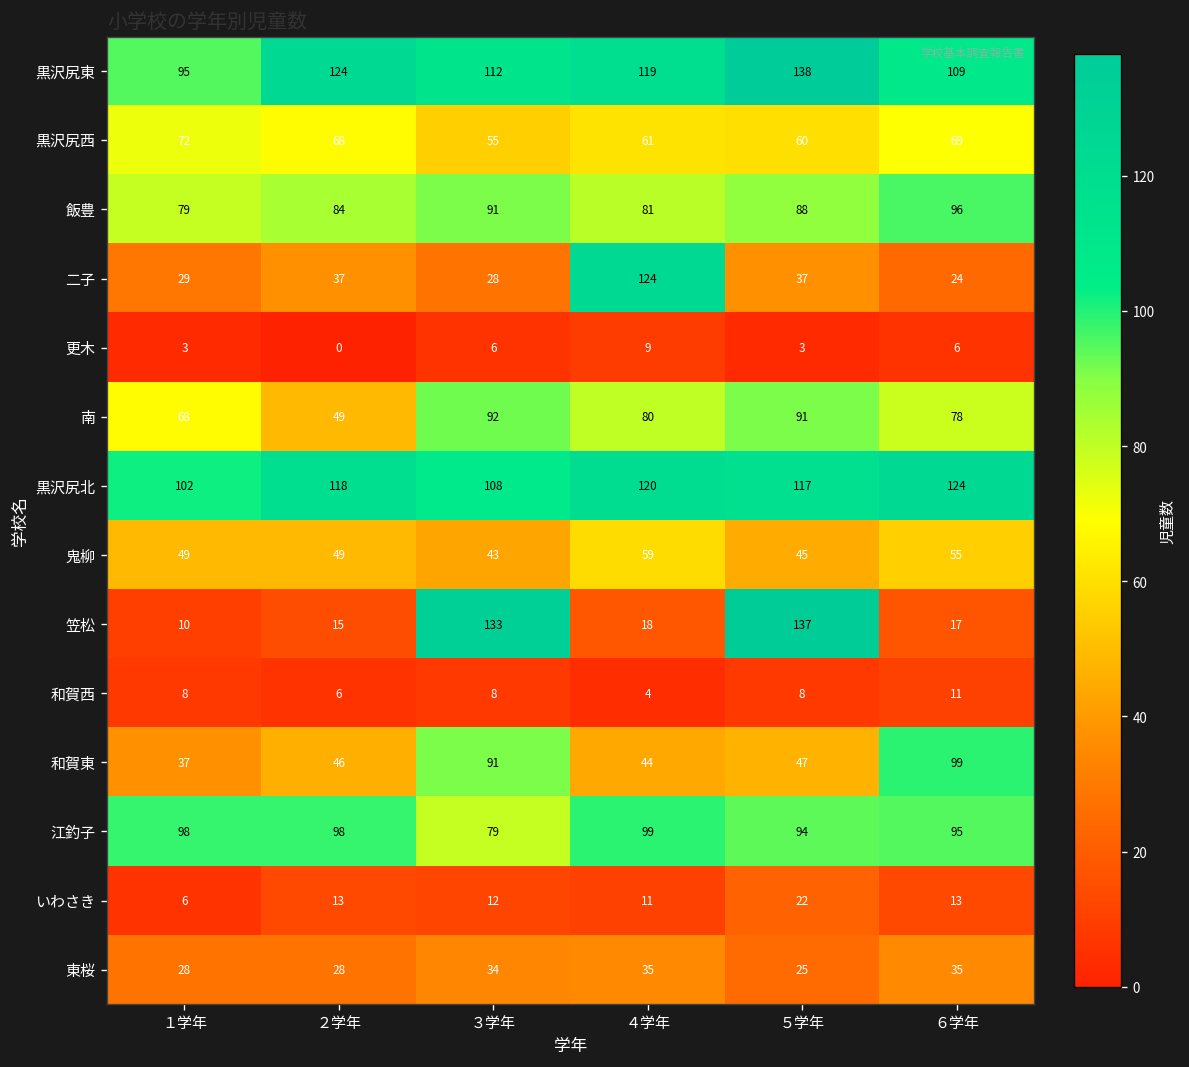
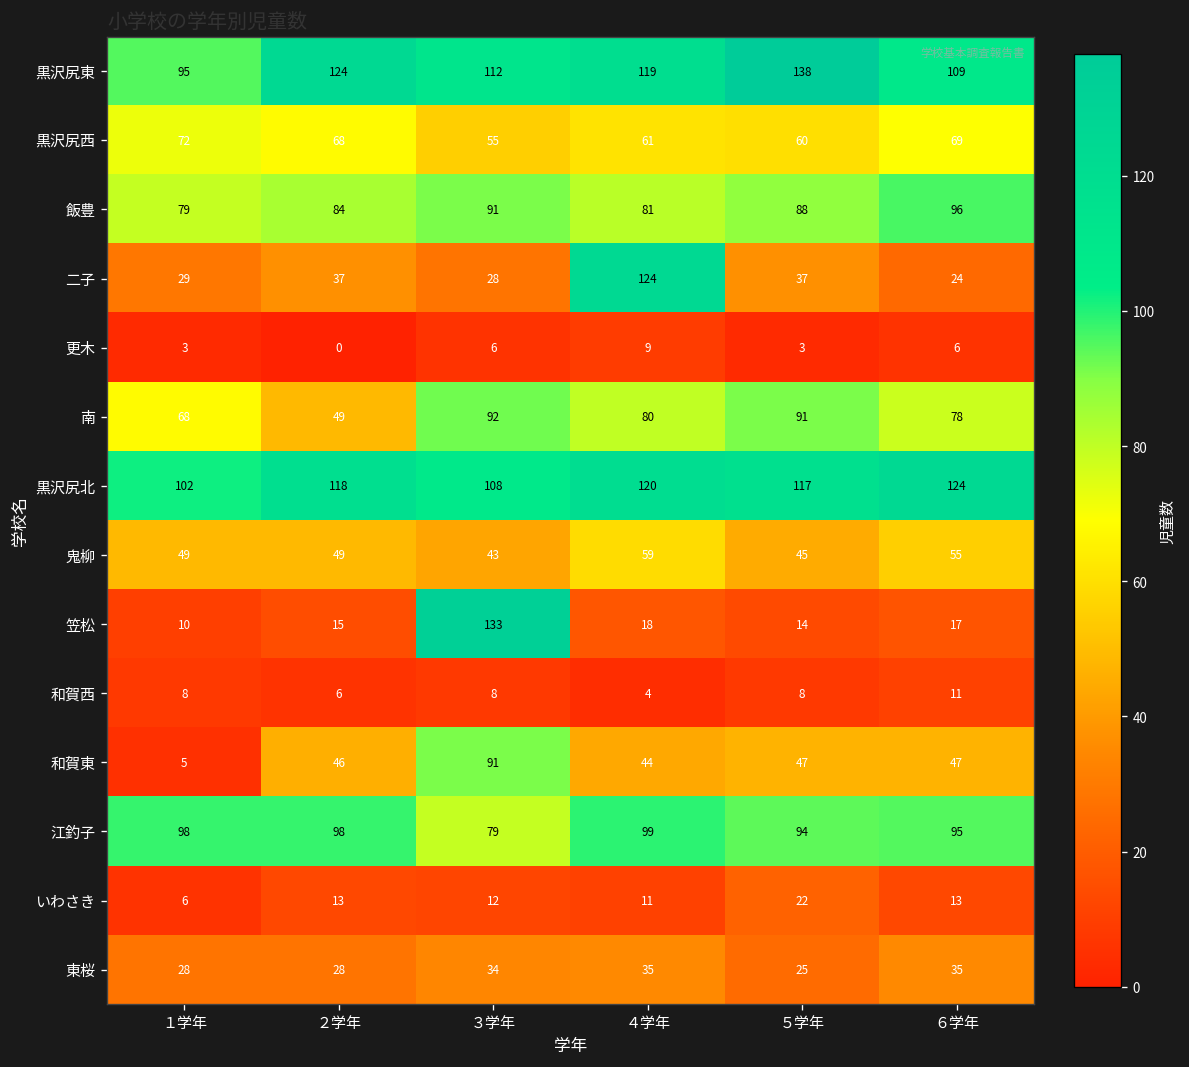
笠松, ５学年: 137 -> 14
和賀東, １学年: 37 -> 5
和賀東, ６学年: 99 -> 47
